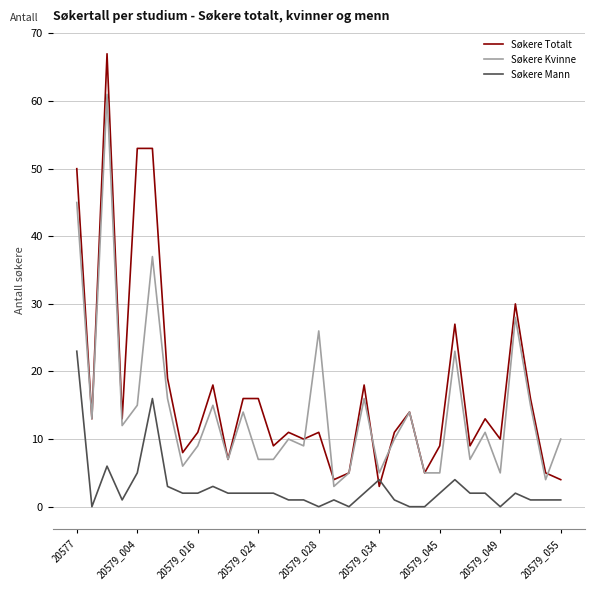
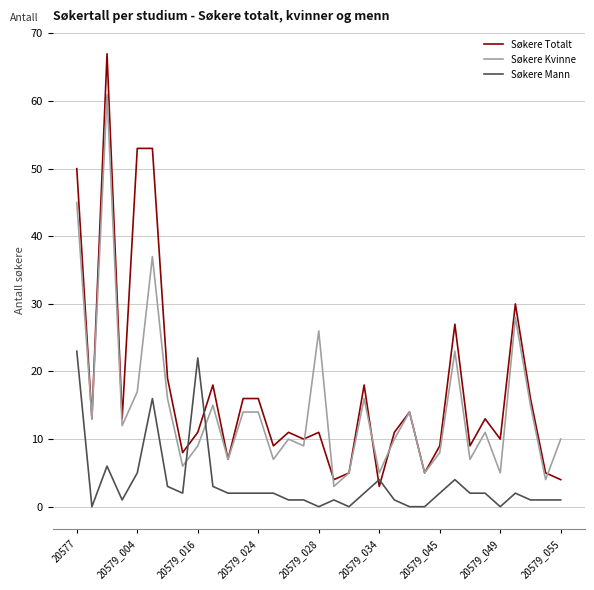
Søkere Kvinne, 20579_004: 15 -> 17
Søkere Mann, 20579_016: 2 -> 22
Søkere Kvinne, 20579_024: 7 -> 14
Søkere Kvinne, 20579_045: 5 -> 8
